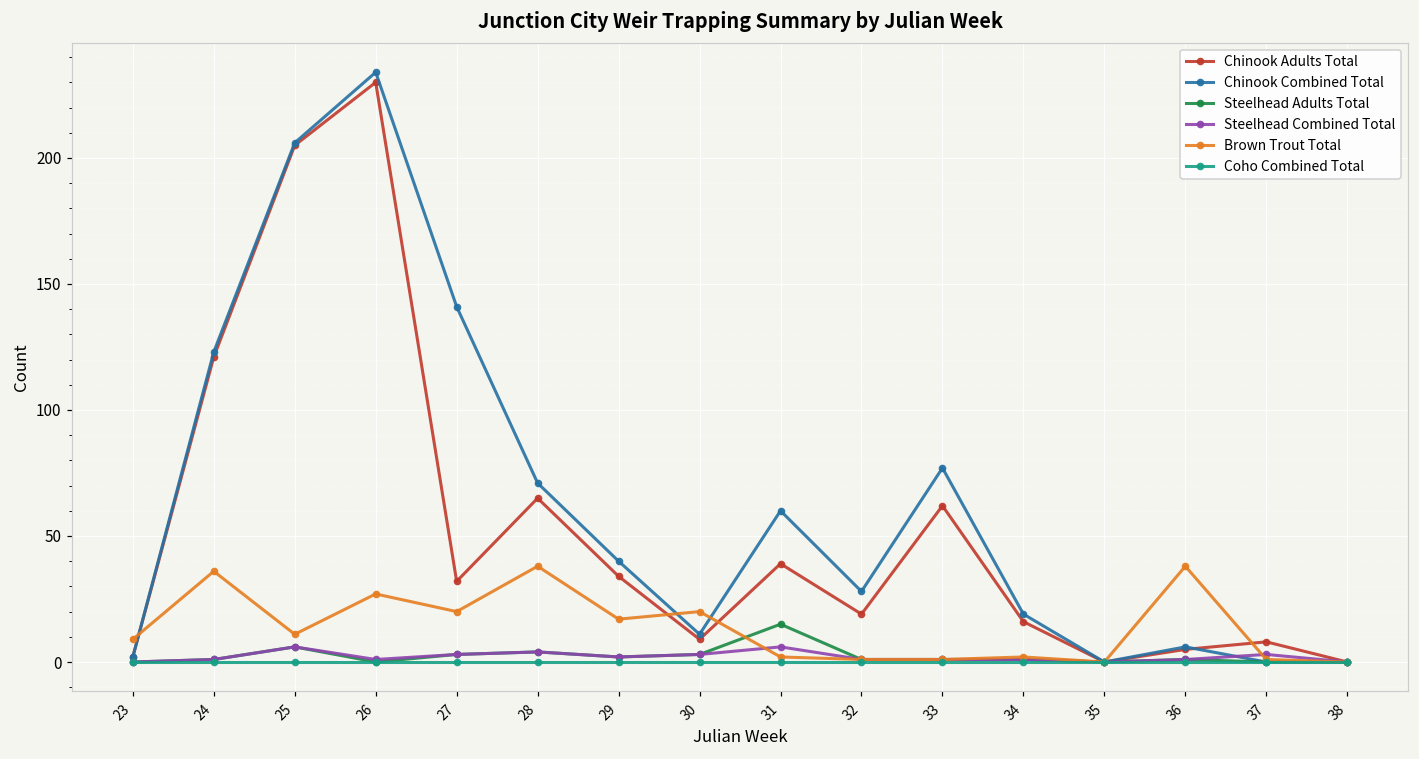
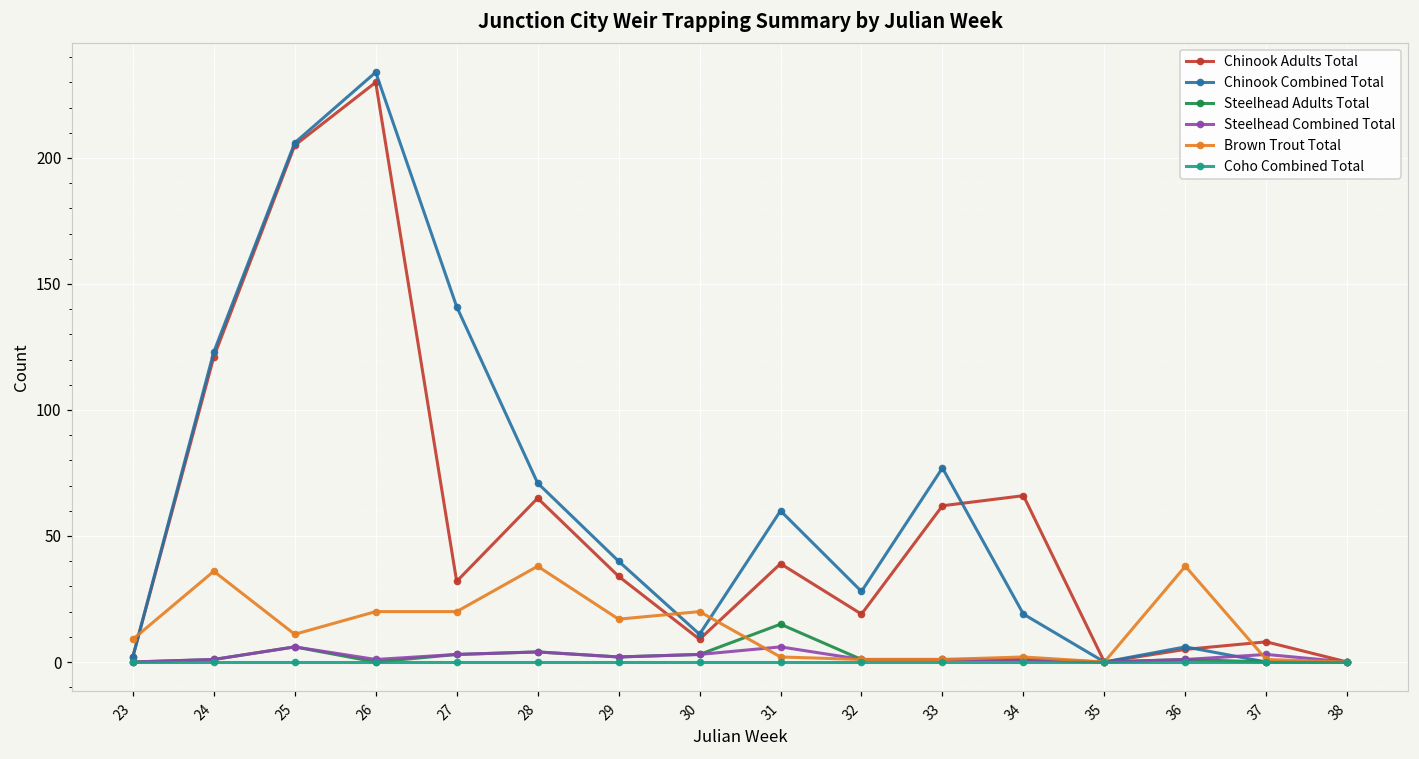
Brown Trout Total, 26: 27 -> 20
Chinook Adults Total, 34: 16 -> 66
